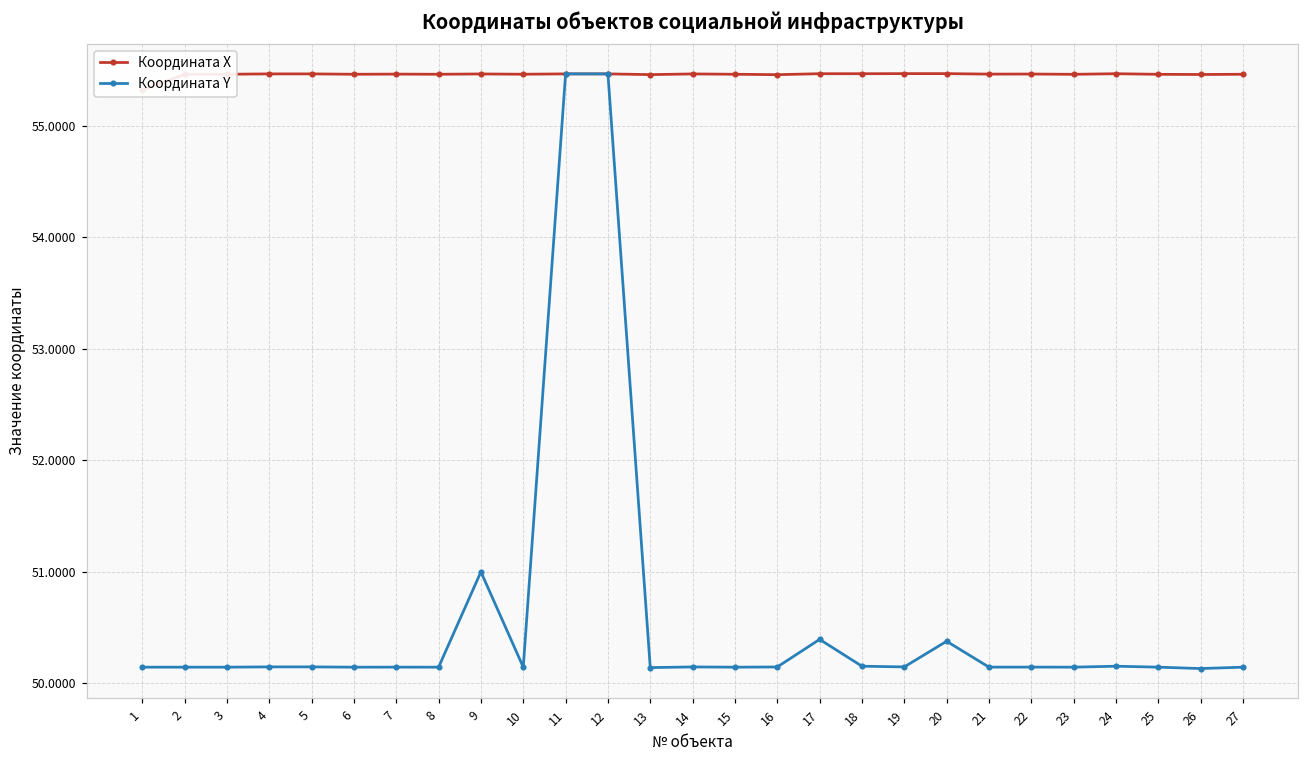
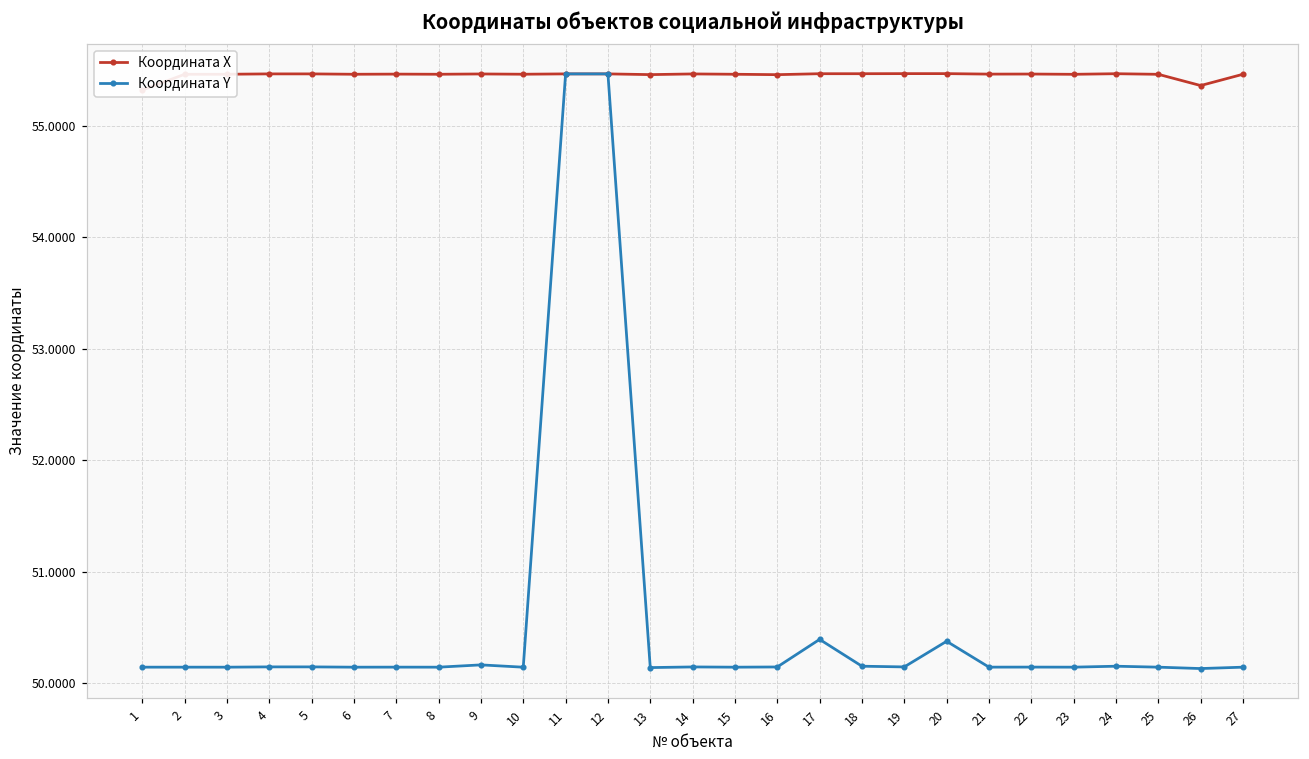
Координата Y, 9: 51.00 -> 50.17
Координата X, 26: 55.46 -> 55.36
